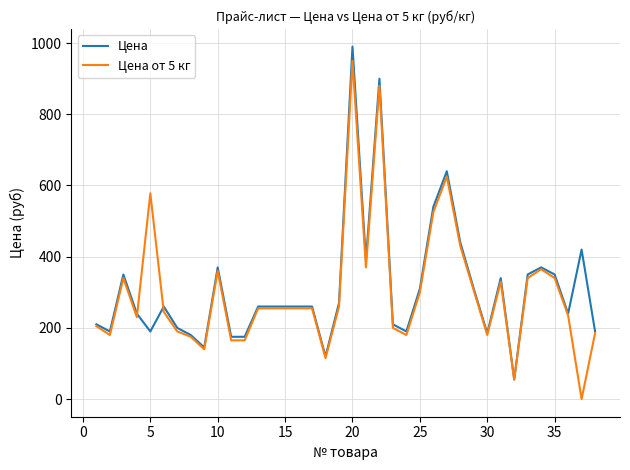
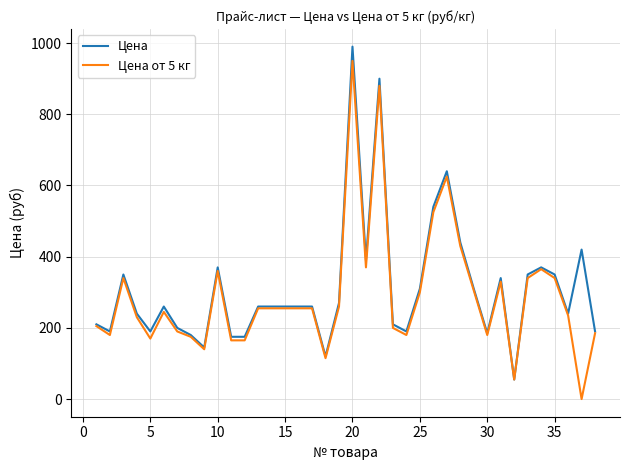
Цена от 5 кг, 5: 580 -> 170
